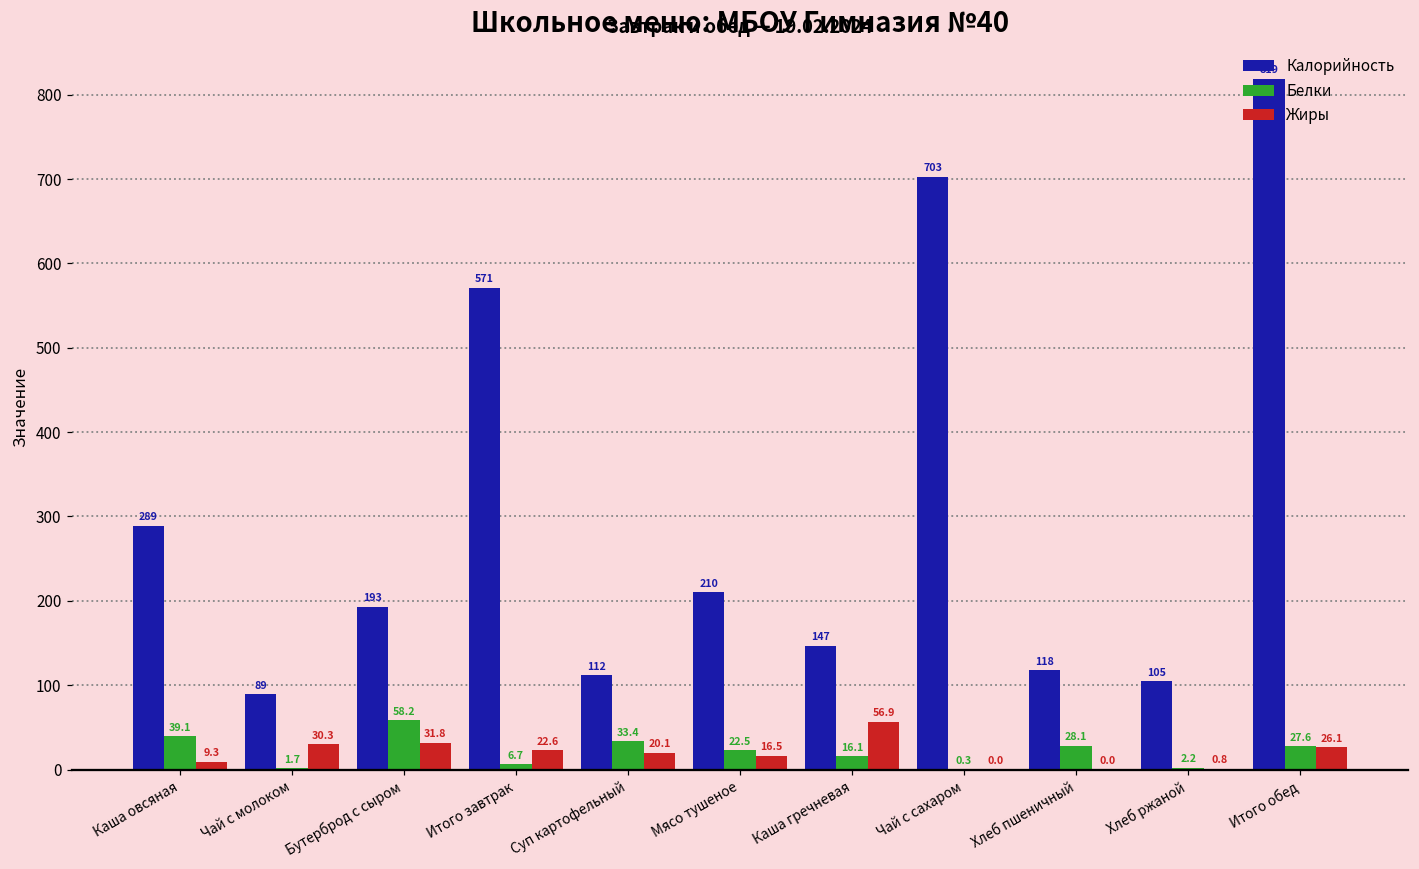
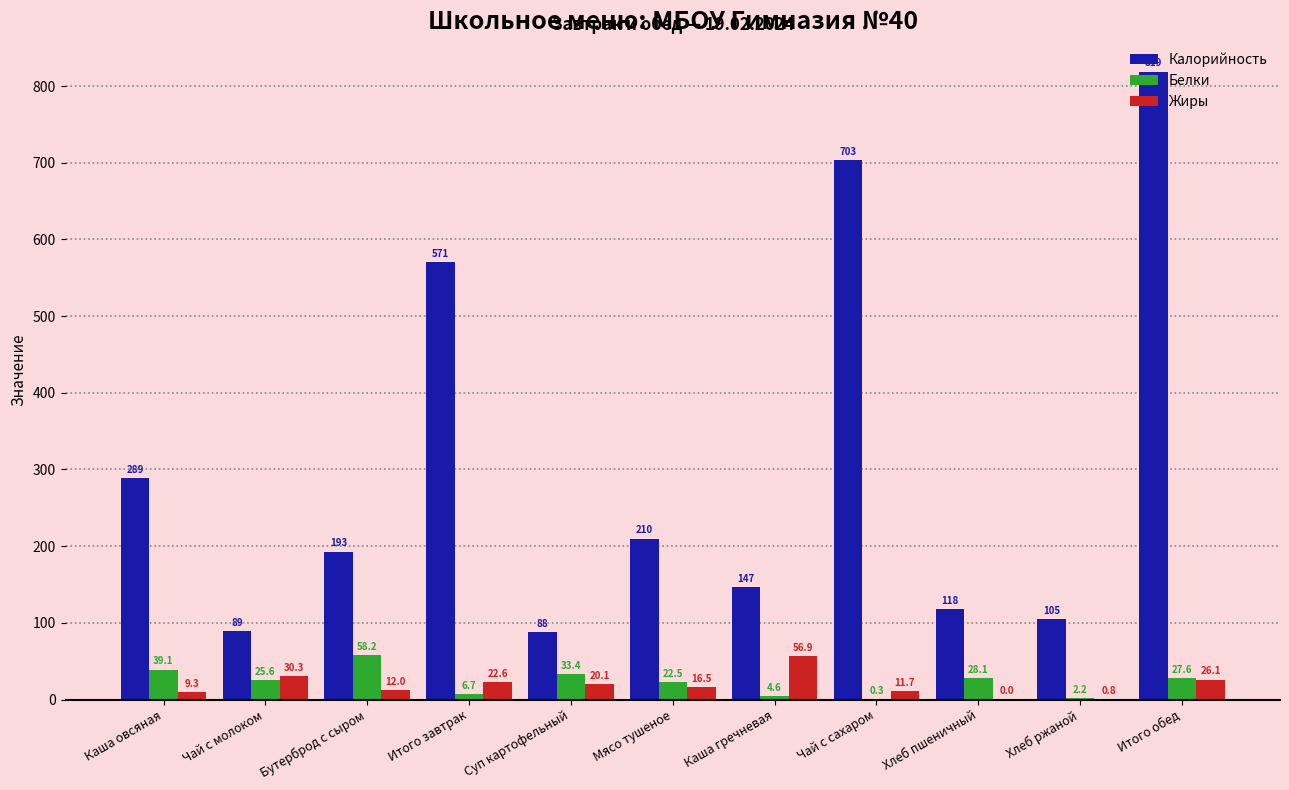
Белки, Чай с молоком: 1.7 -> 25.6
Жиры, Бутерброд с сыром: 31.8 -> 12.0
Калорийность, Суп картофельный: 112 -> 88
Белки, Каша гречневая: 16.1 -> 4.6
Жиры, Чай с сахаром: 0.0 -> 11.7
